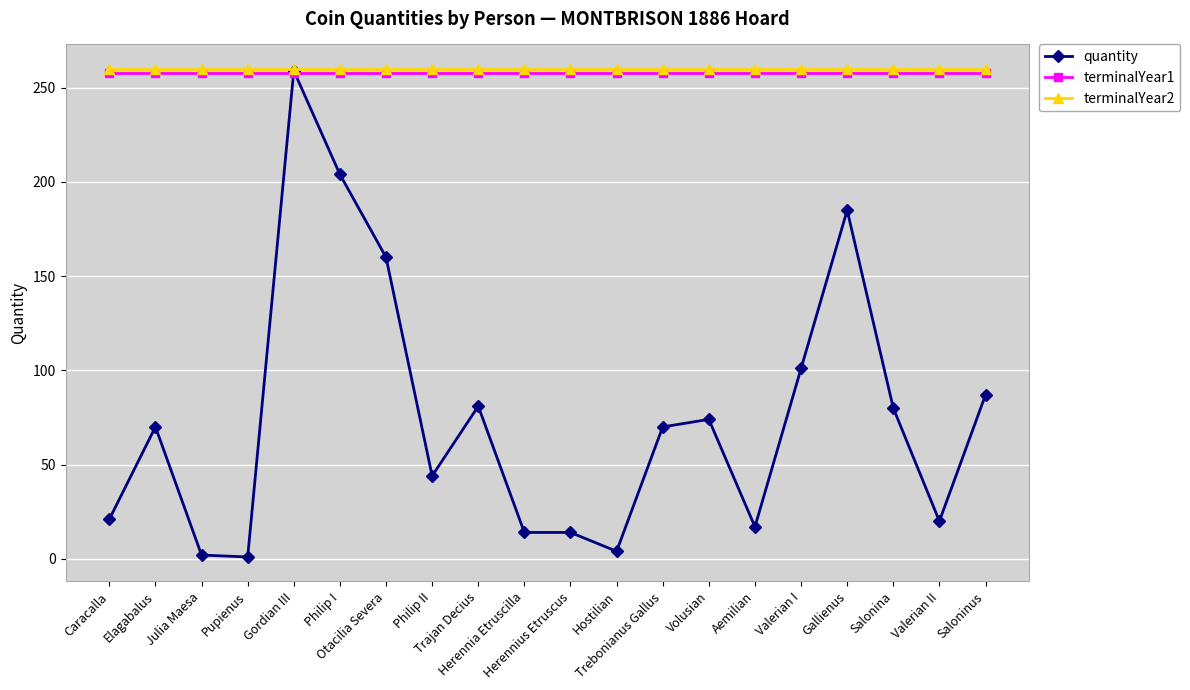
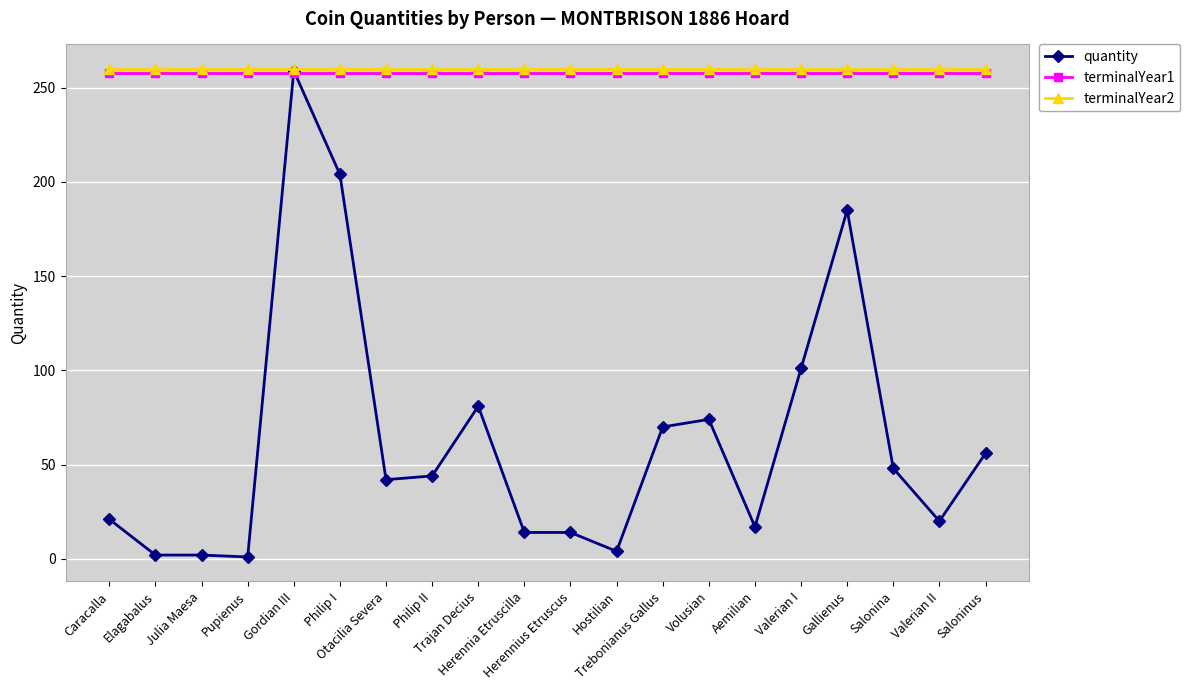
quantity, Elagabalus: 70 -> 2
quantity, Otacilia Severa: 160 -> 42
quantity, Salonina: 80 -> 48
quantity, Saloninus: 87 -> 56
